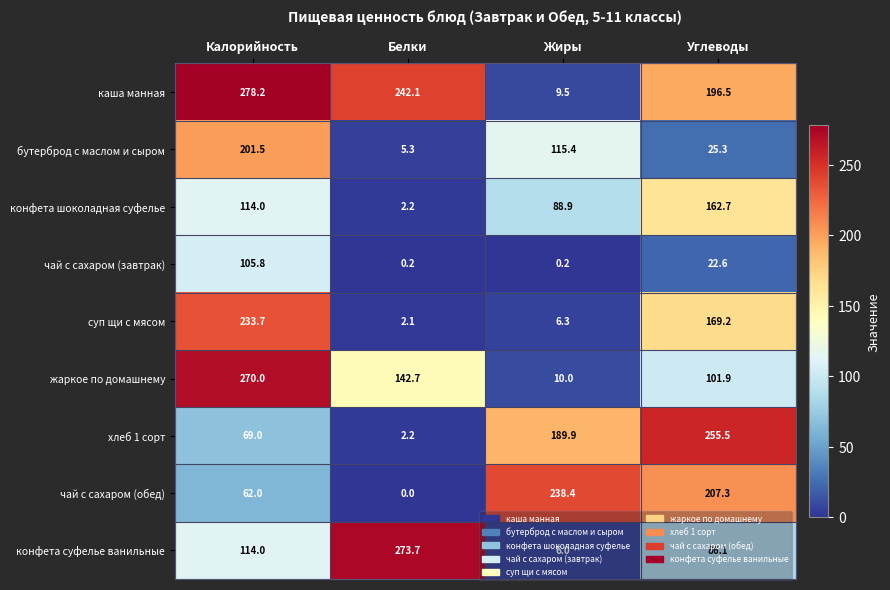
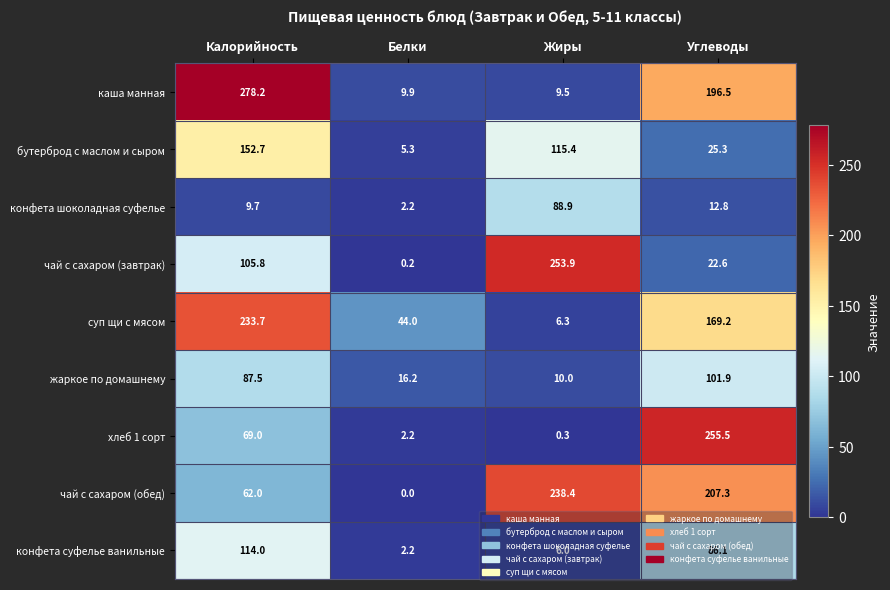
каша манная, Белки: 242.1 -> 9.9
бутерброд с маслом и сыром, Калорийность: 201.5 -> 152.7
конфета шоколадная суфелье, Калорийность: 114.0 -> 9.7
конфета шоколадная суфелье, Углеводы: 162.7 -> 12.8
чай с сахаром (завтрак), Жиры: 0.2 -> 253.9
суп щи с мясом, Белки: 2.1 -> 44.0
жаркое по домашнему, Калорийность: 270.0 -> 87.5
жаркое по домашнему, Белки: 142.7 -> 16.2
хлеб 1 сорт, Жиры: 189.9 -> 0.3
конфета суфелье ванильные, Белки: 273.7 -> 2.2
